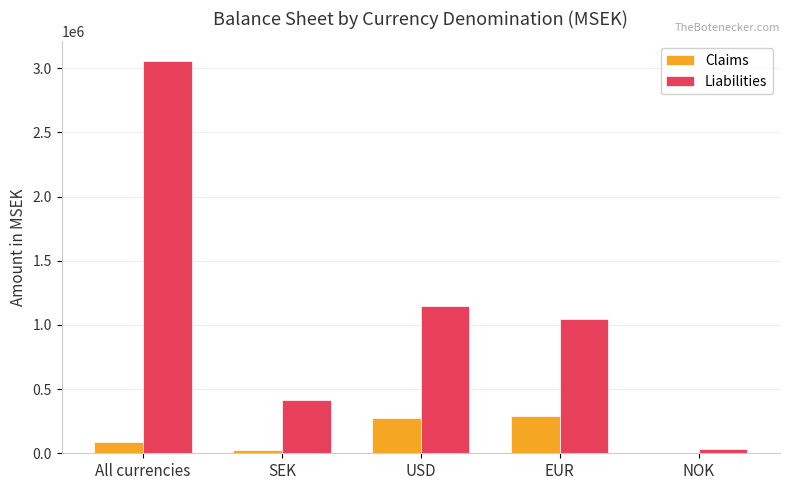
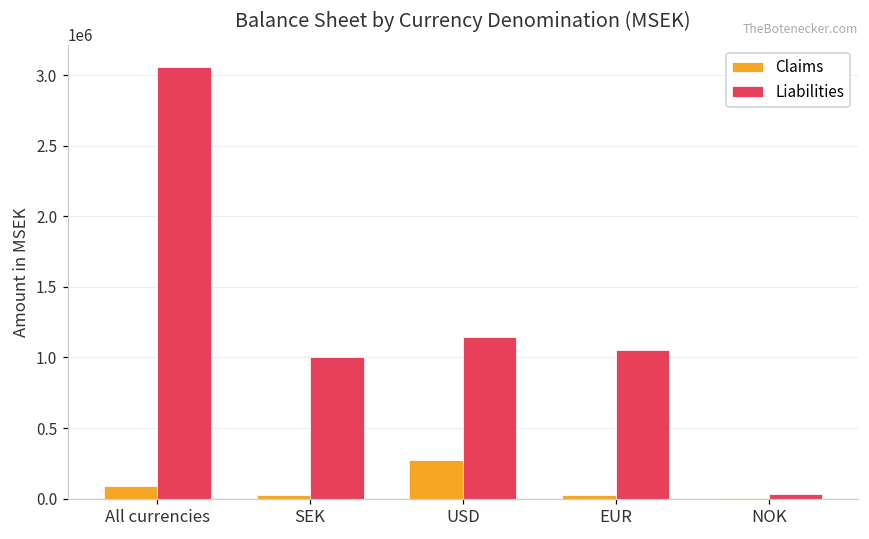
Liabilities, SEK: 410000 -> 1000000
Claims, EUR: 290000 -> 20000
